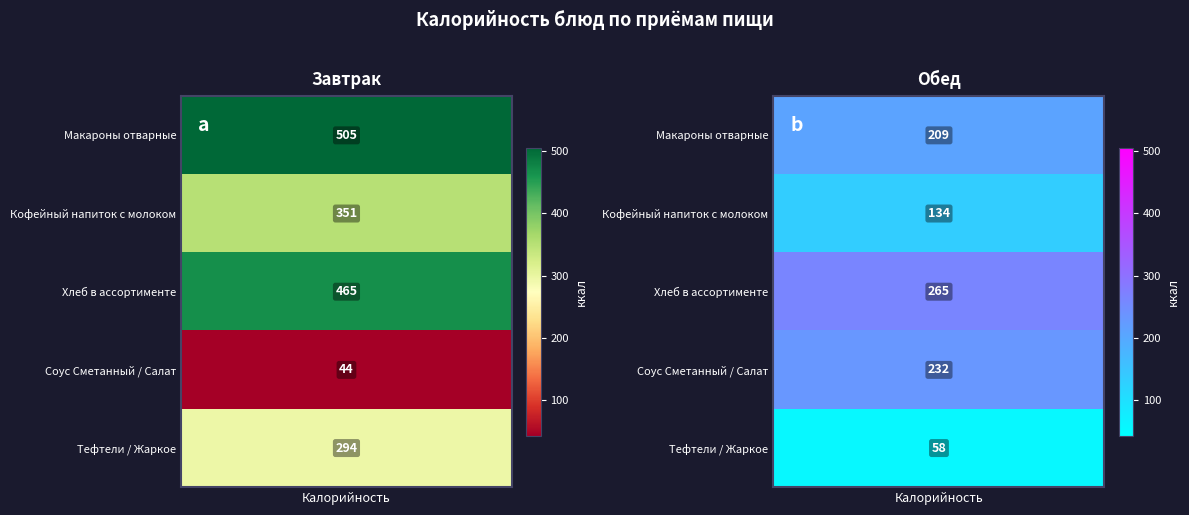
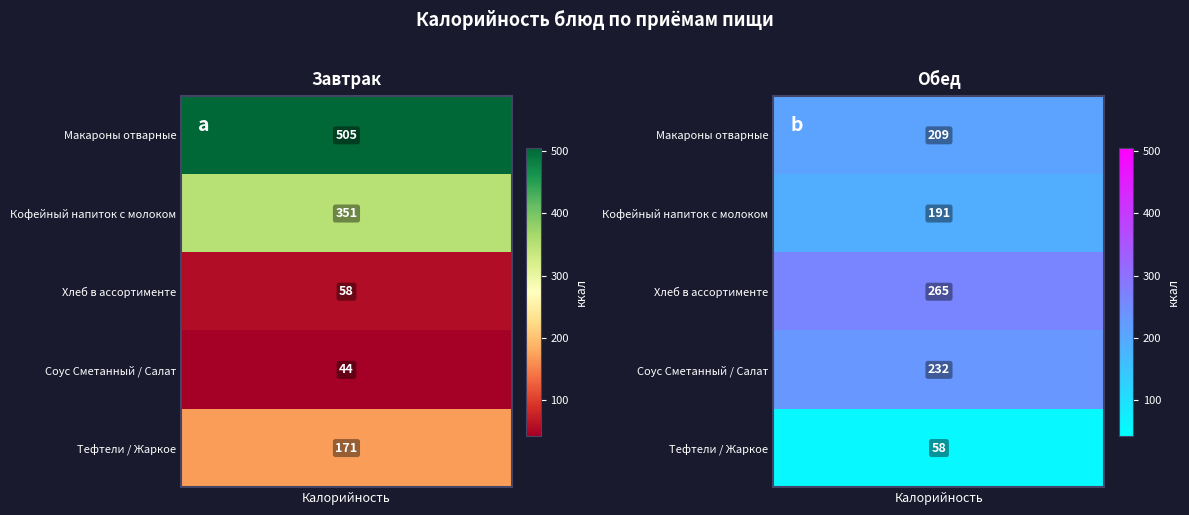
Завтрак, Хлеб в ассортименте, Калорийность: 465 -> 58
Завтрак, Тефтели / Жаркое, Калорийность: 294 -> 171
Обед, Кофейный напиток с молоком, Калорийность: 134 -> 191
